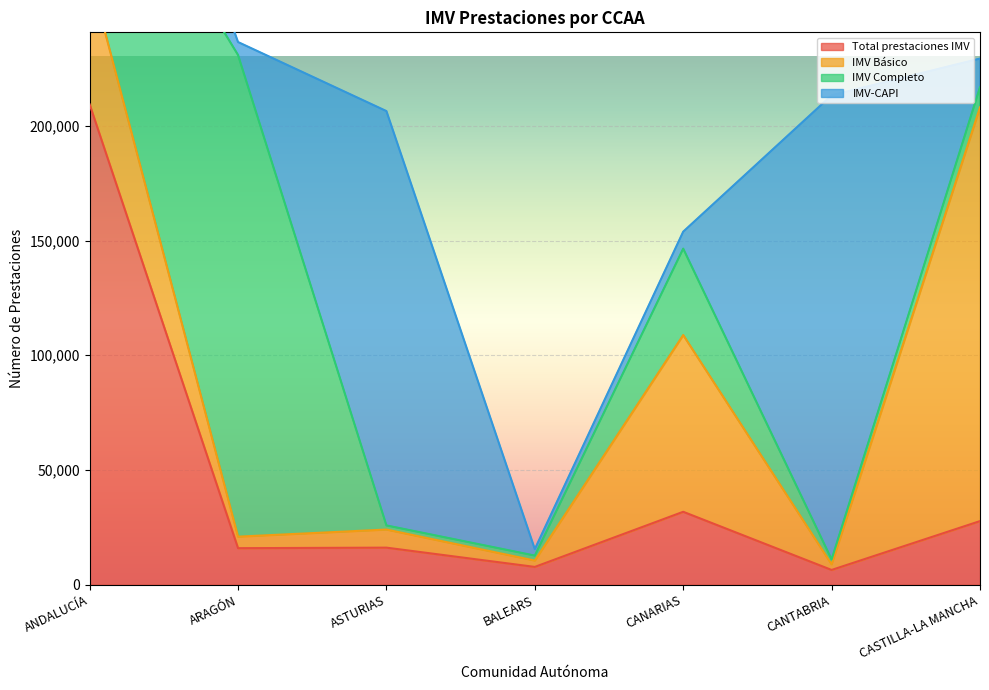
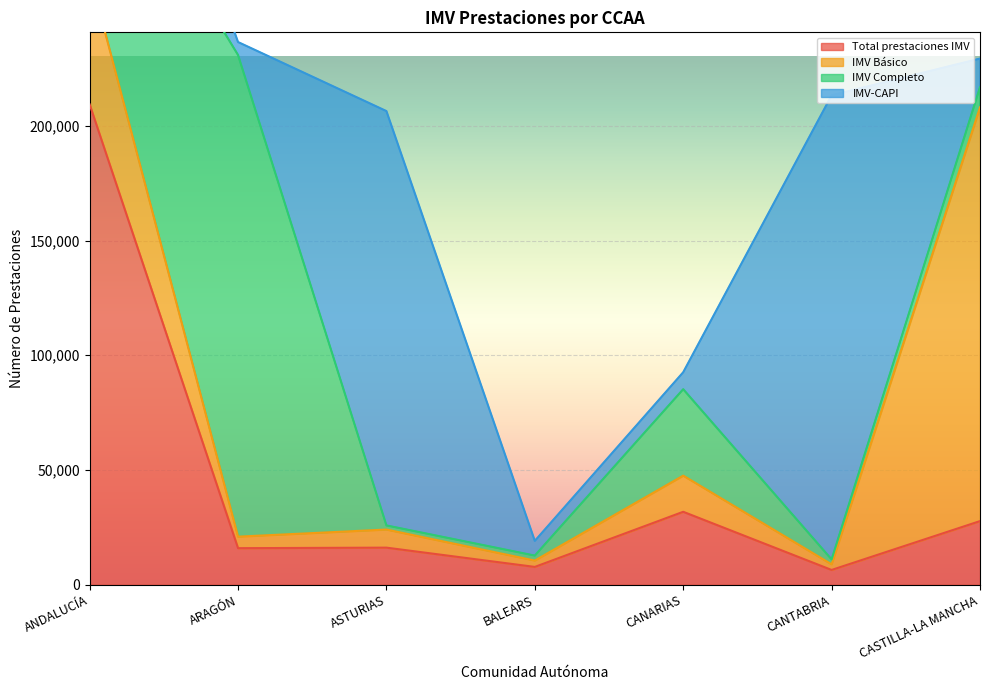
IMV-CAPI, BALEARS: 3,000 -> 6,000
IMV Básico, CANARIAS: 77,000 -> 16,000
